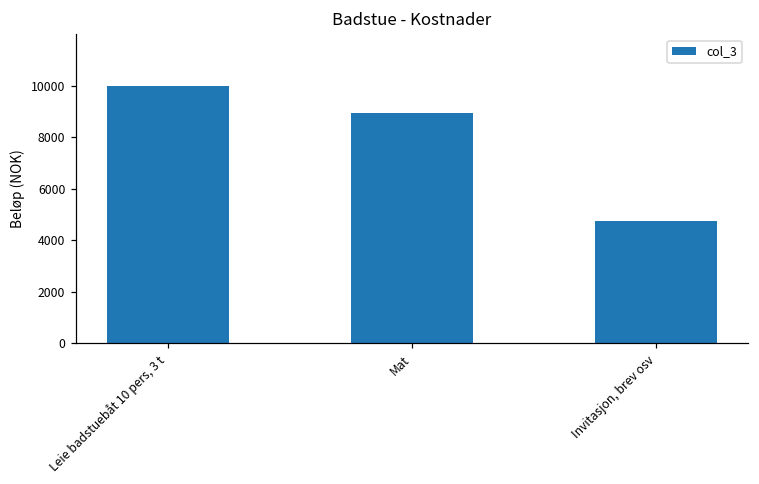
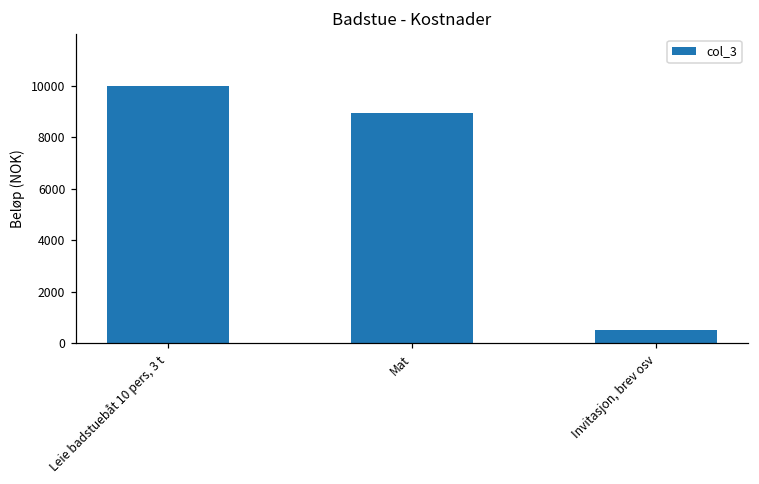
Invitasjon, brev osv: 4800 -> 500
